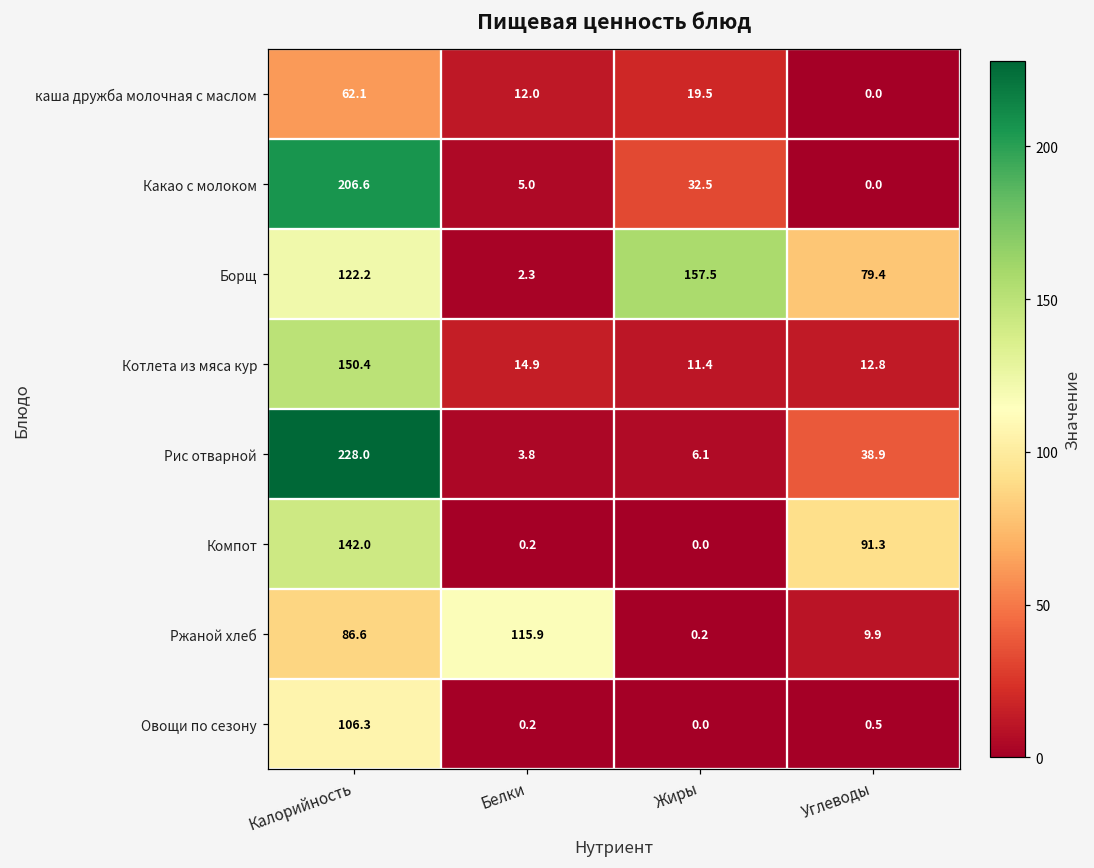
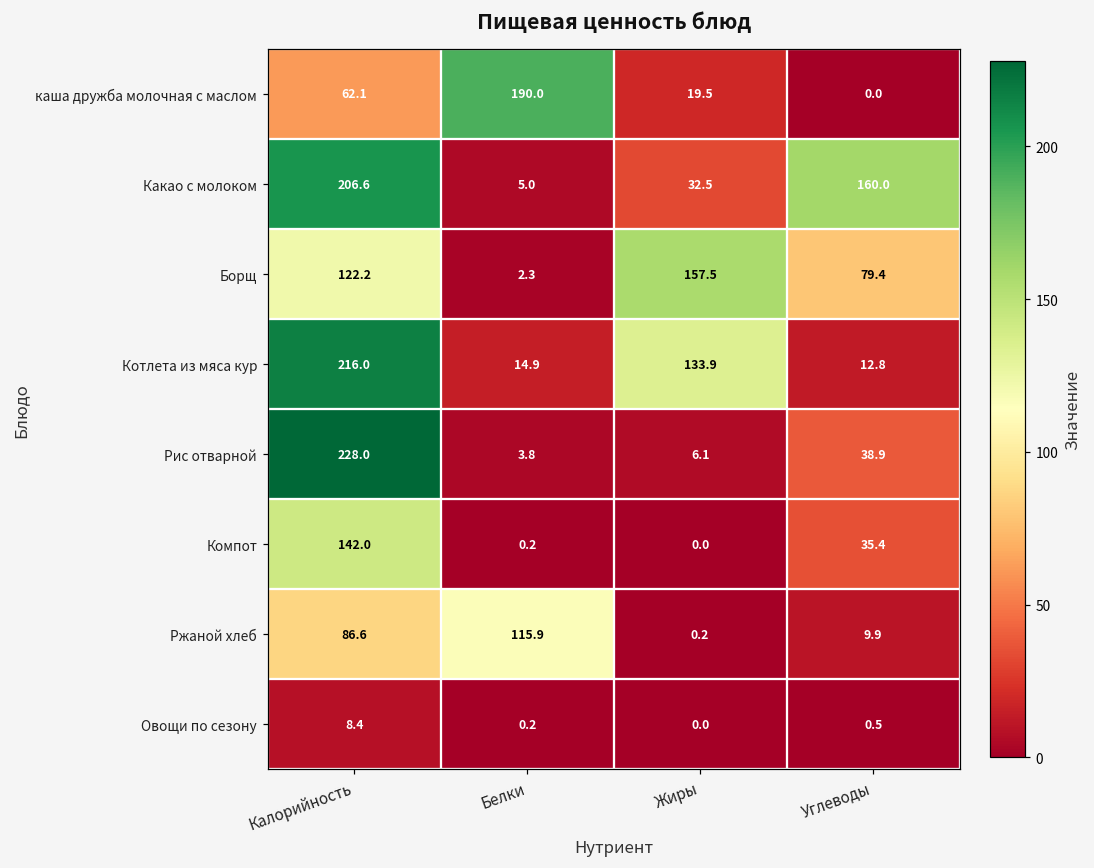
каша дружба молочная с маслом, Белки: 12.0 -> 190.0
Какао с молоком, Углеводы: 0.0 -> 160.0
Котлета из мяса кур, Калорийность: 150.4 -> 216.0
Котлета из мяса кур, Жиры: 11.4 -> 133.9
Компот, Углеводы: 91.3 -> 35.4
Овощи по сезону, Калорийность: 106.3 -> 8.4
